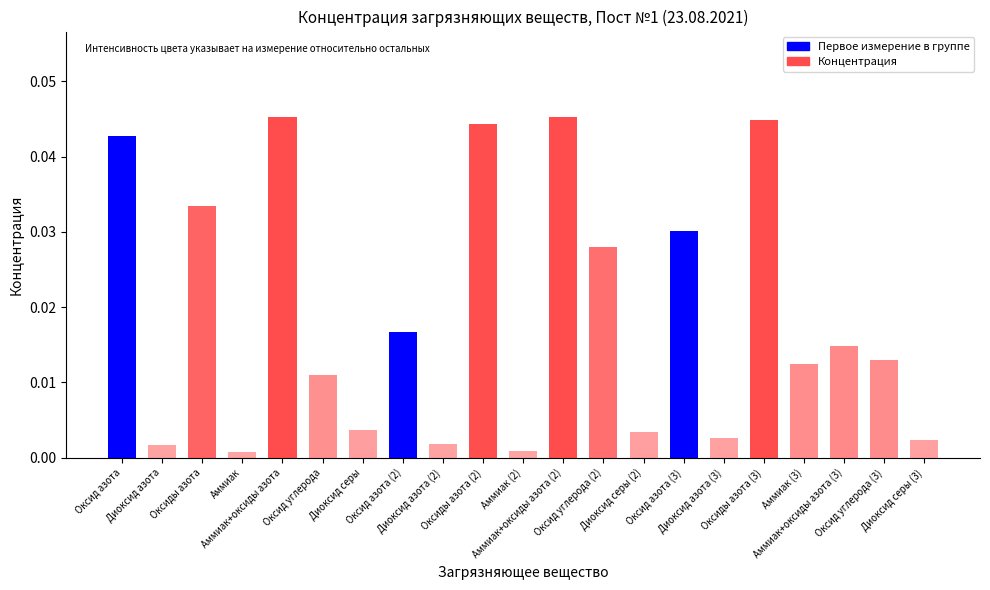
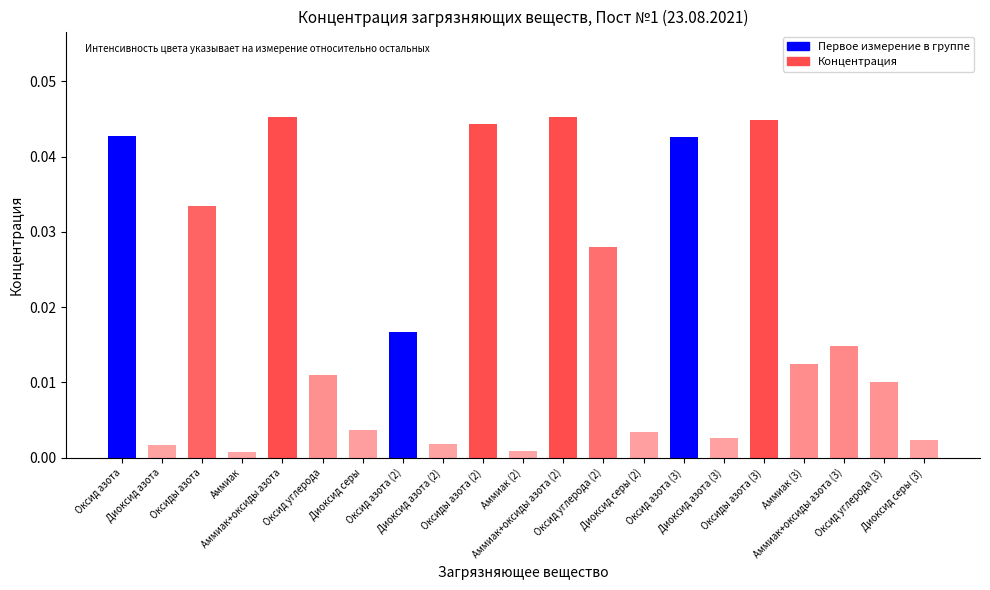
Оксид азота (3): 0.030 -> 0.043
Оксид углерода (3): 0.013 -> 0.010
